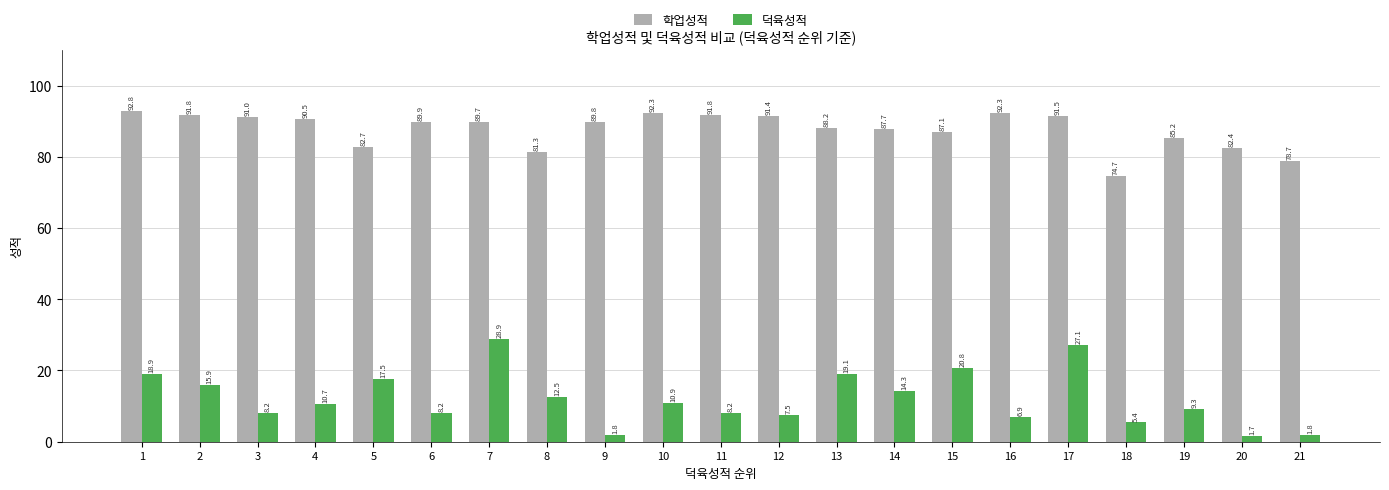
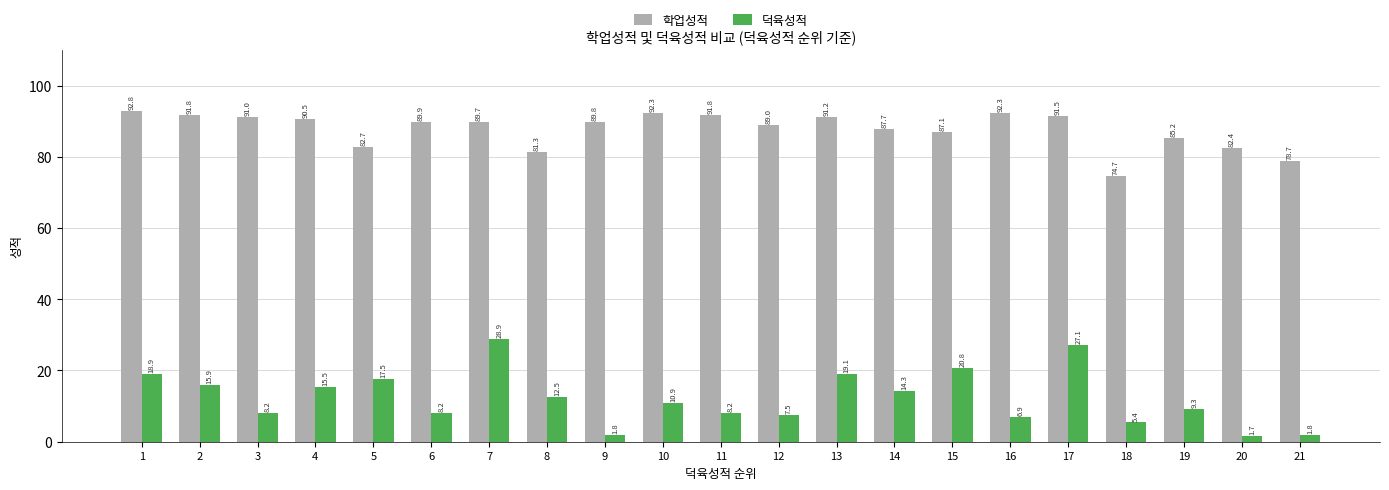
덕육성적, 4: 10.7 -> 15.5
학업성적, 12: 91.4 -> 89.0
학업성적, 13: 88.2 -> 91.2
